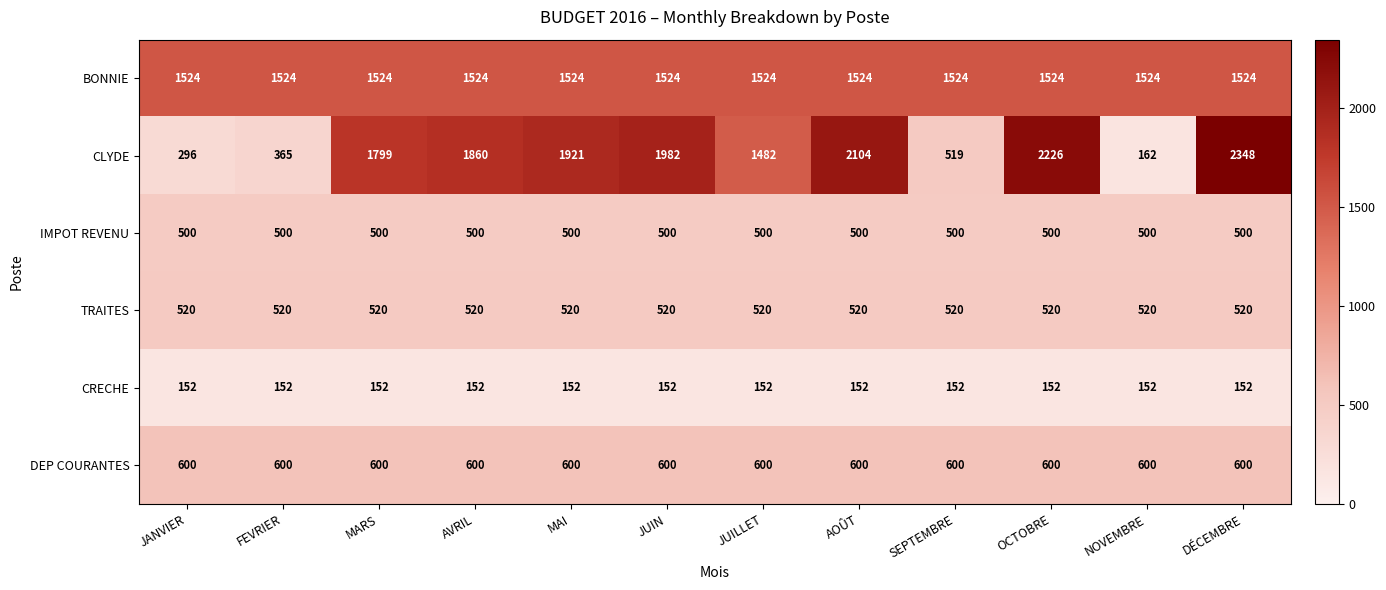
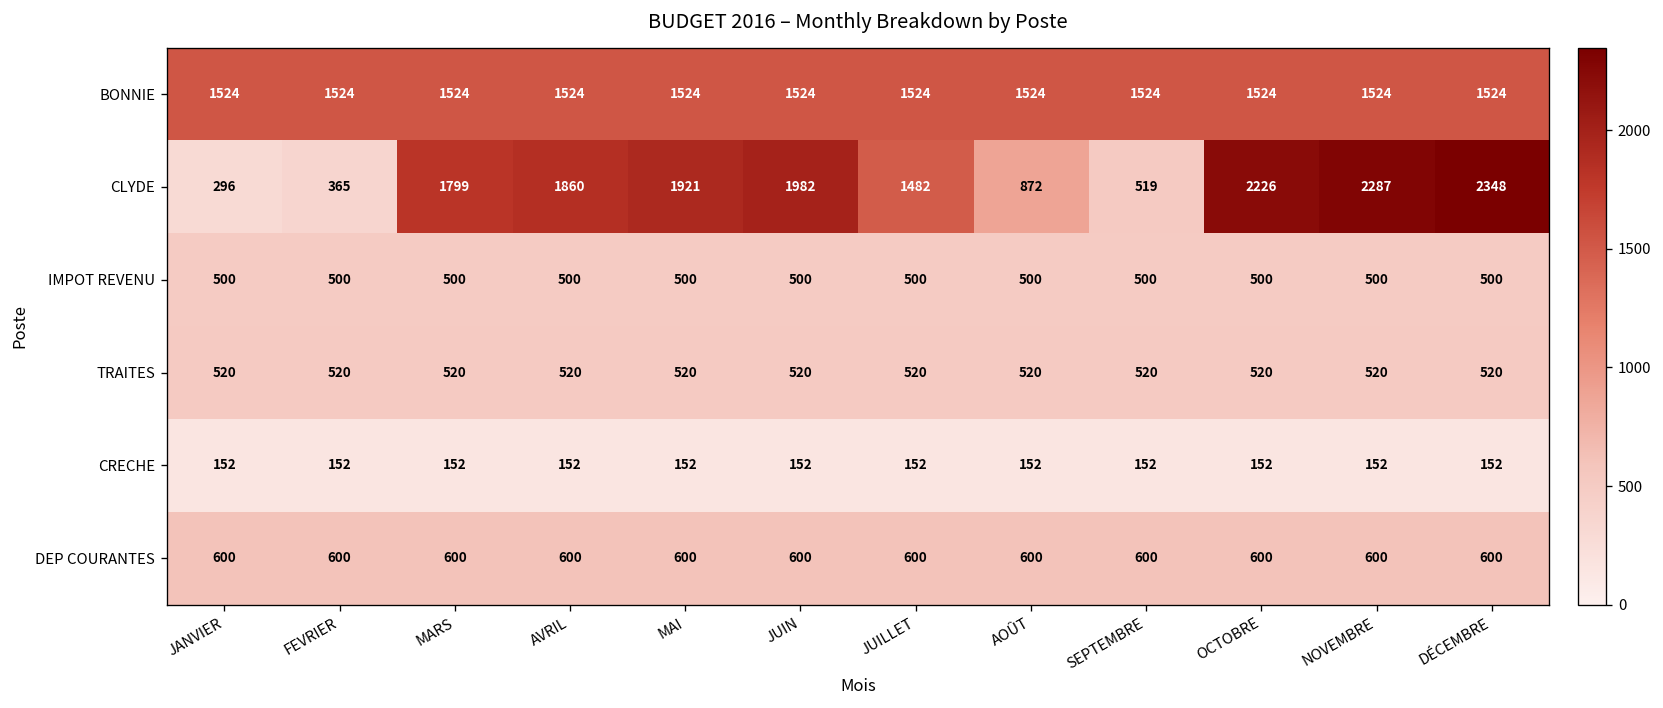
CLYDE, AOÛT: 2104 -> 872
CLYDE, NOVEMBRE: 162 -> 2287
